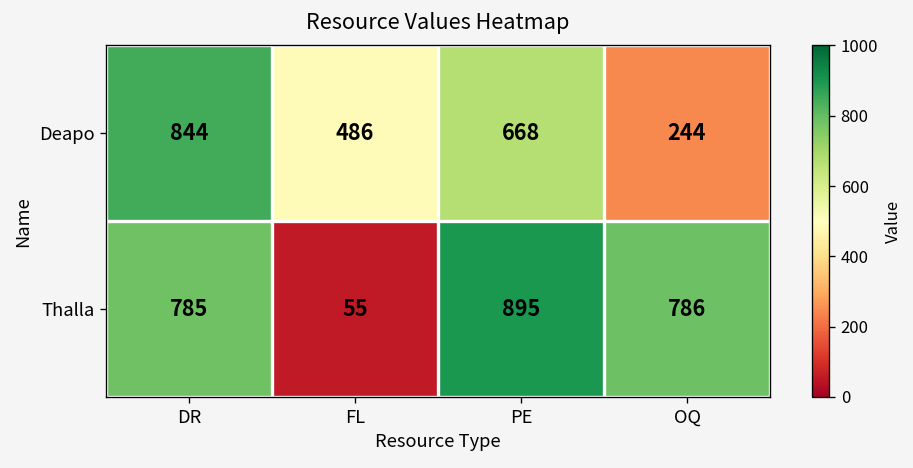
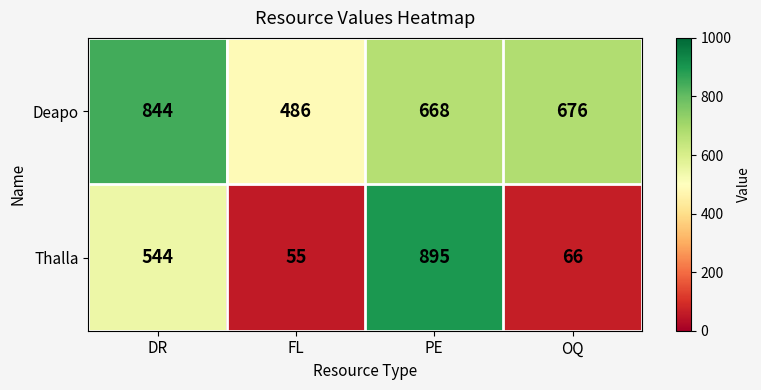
Deapo, OQ: 244 -> 676
Thalla, DR: 785 -> 544
Thalla, OQ: 786 -> 66
